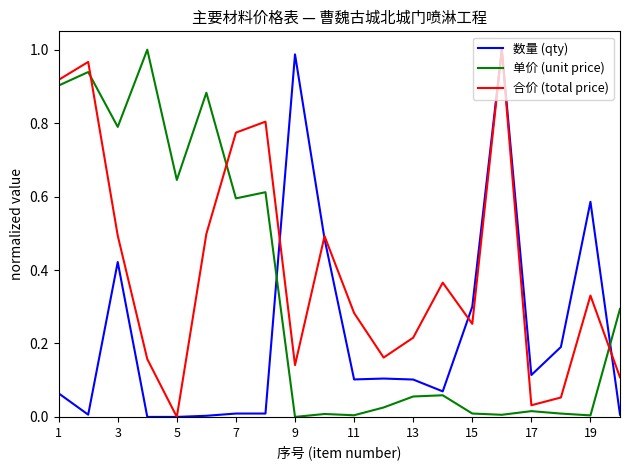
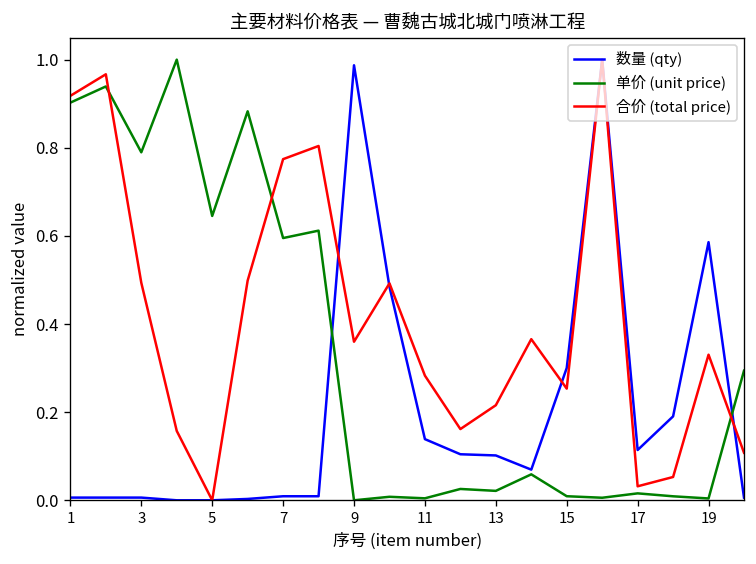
数量 (qty), 1: 0.06 -> 0.01
数量 (qty), 3: 0.42 -> 0.01
合价 (total price), 9: 0.14 -> 0.36
数量 (qty), 11: 0.10 -> 0.14
单价 (unit price), 13: 0.06 -> 0.02
